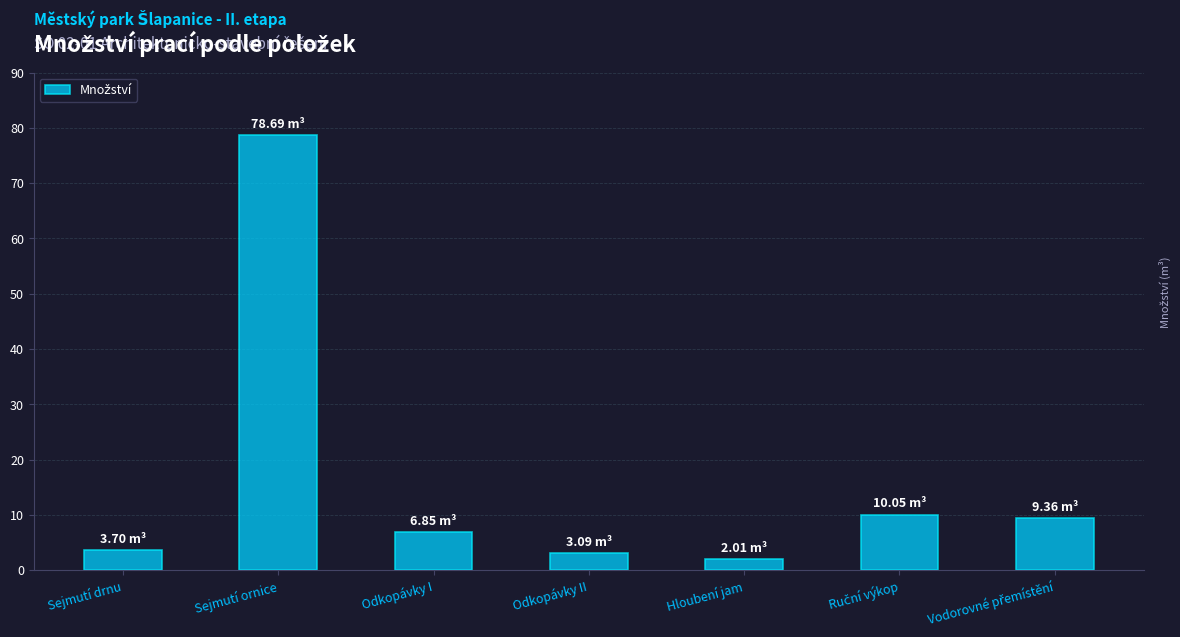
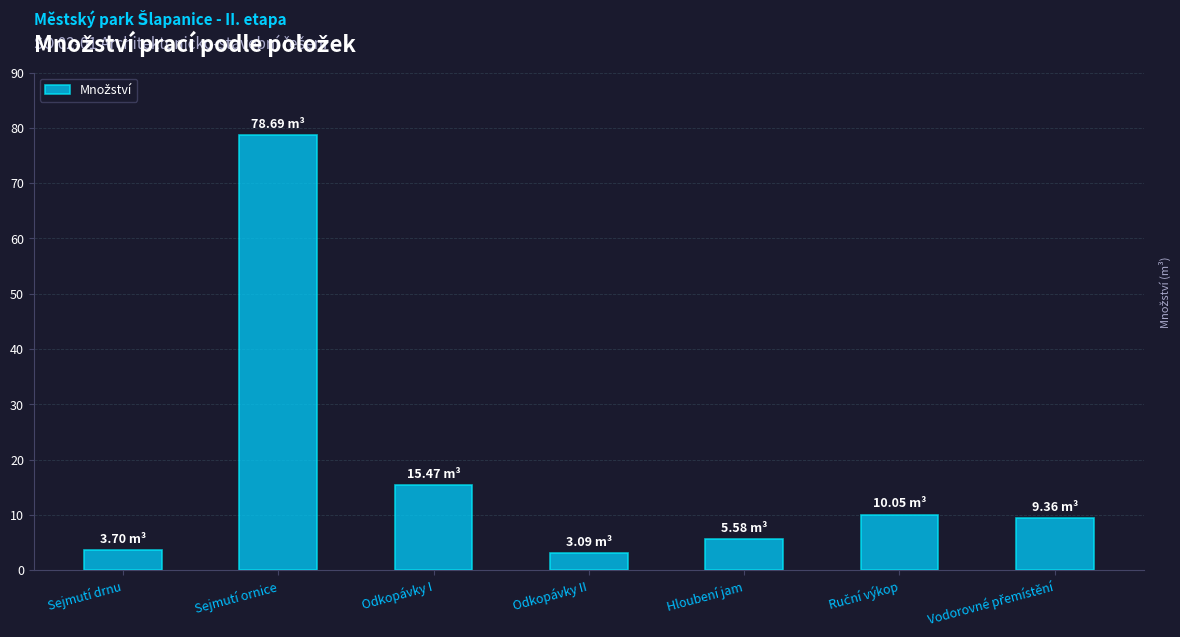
Odkopávky I: 6.85 -> 15.47
Hloubení jam: 2.01 -> 5.58
